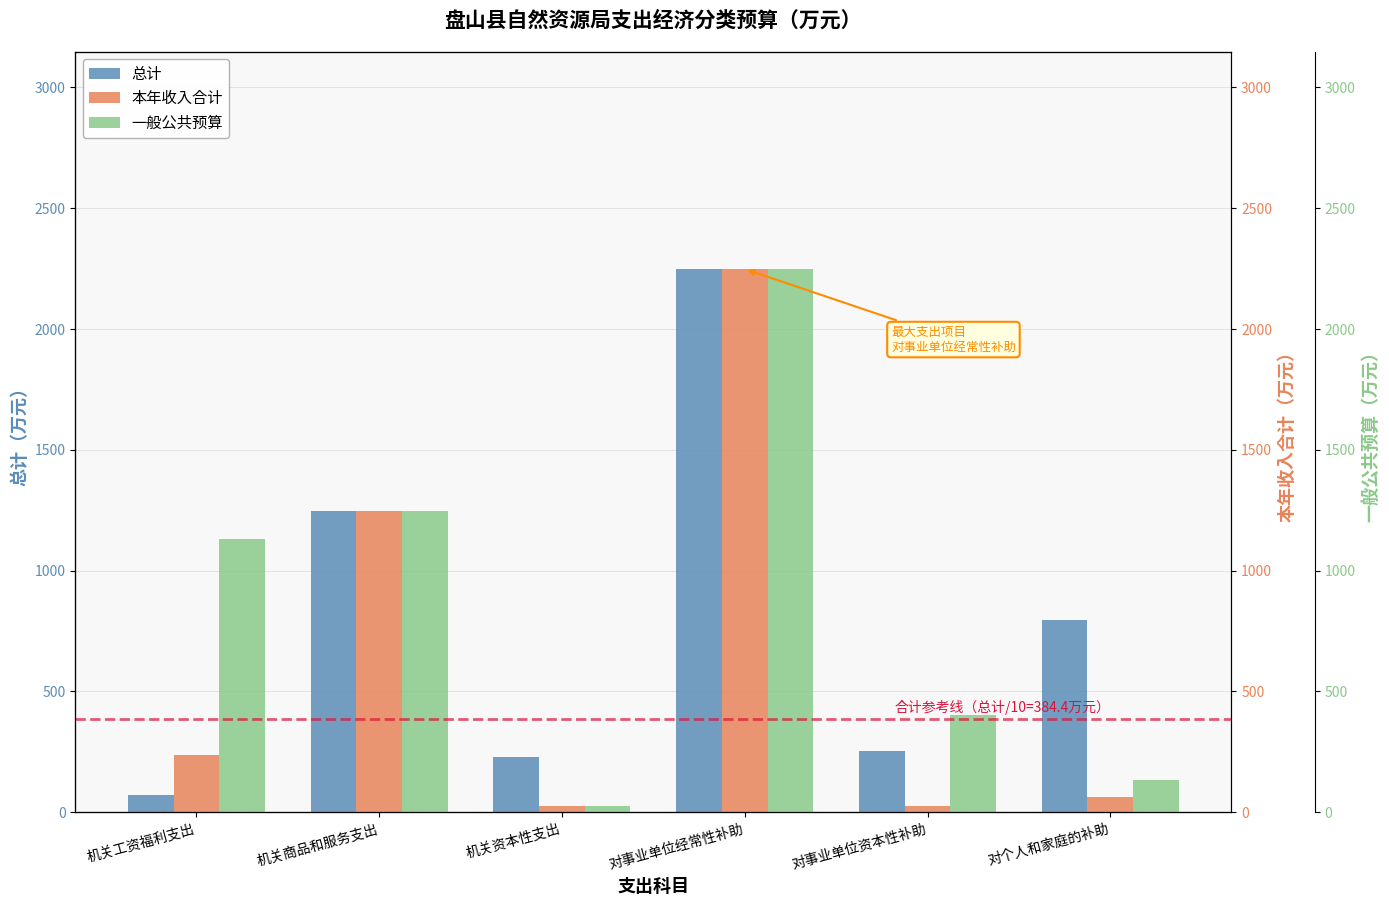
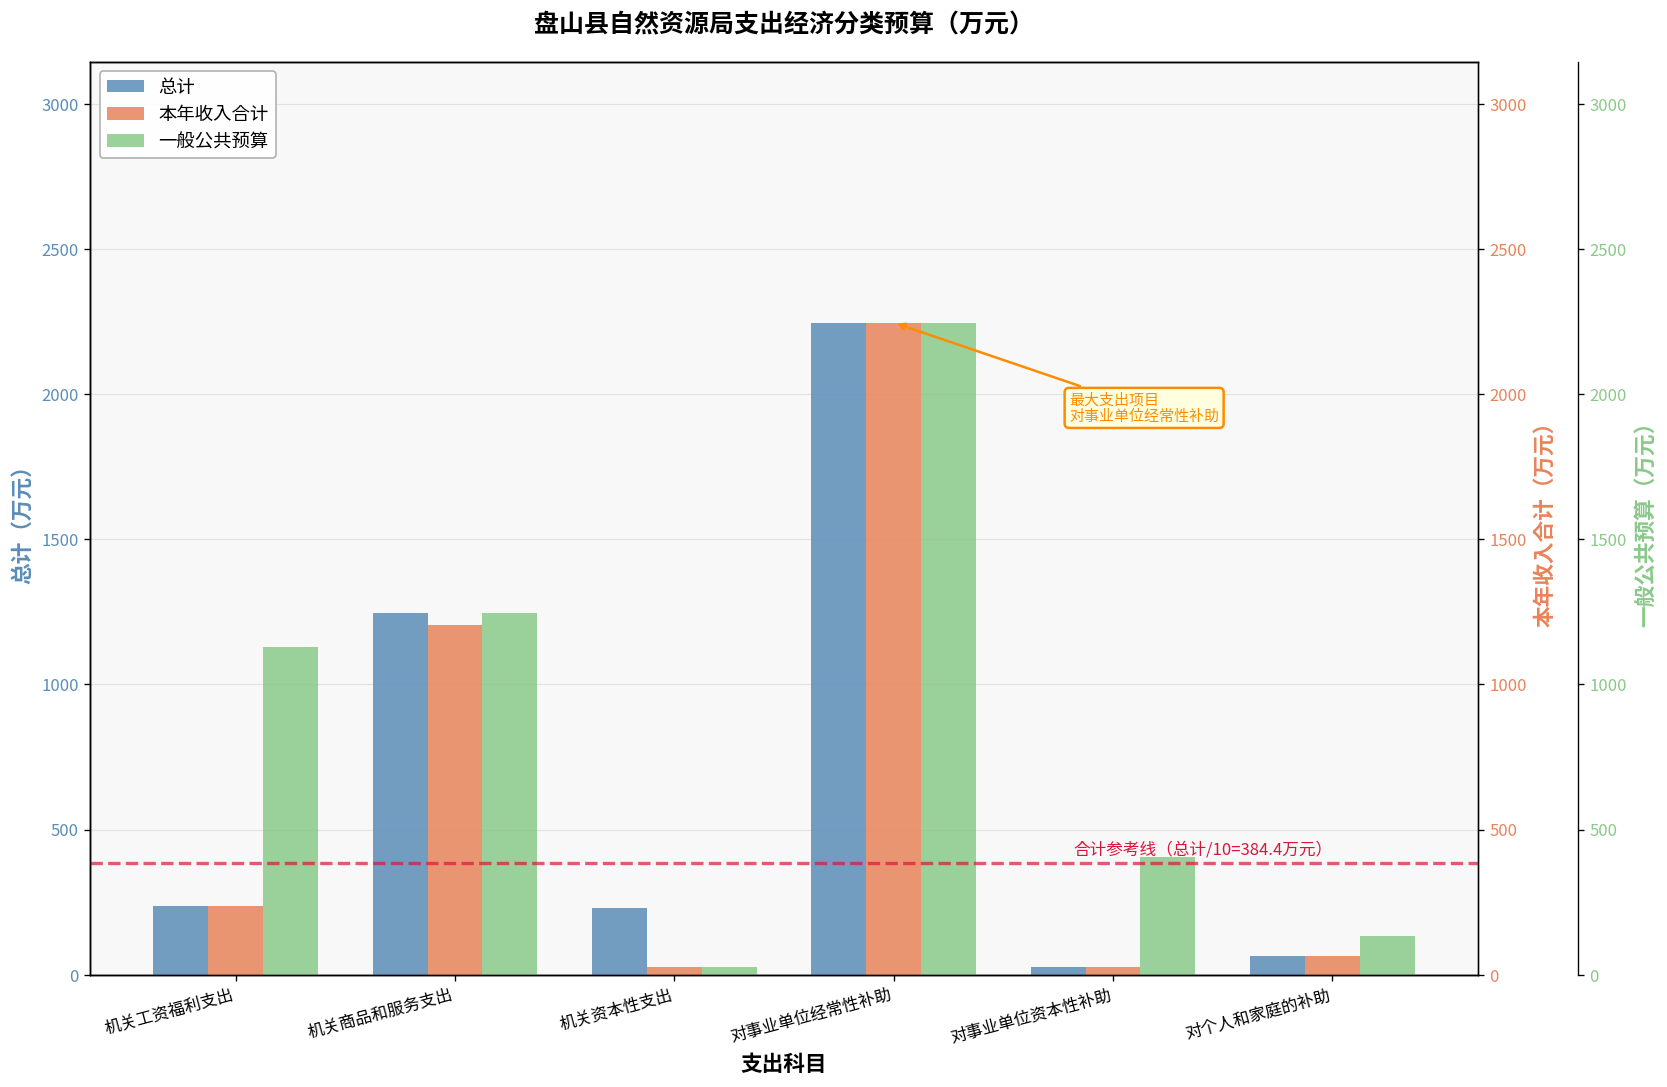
总计, 机关工资福利支出: 70 -> 240
本年收入合计, 机关商品和服务支出: 1240 -> 1210
总计, 对事业单位资本性补助: 250 -> 30
总计, 对个人和家庭的补助: 790 -> 70
